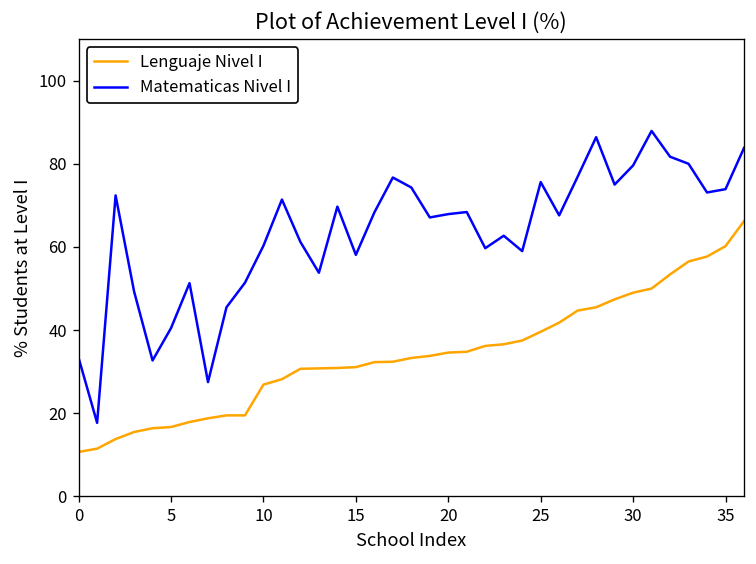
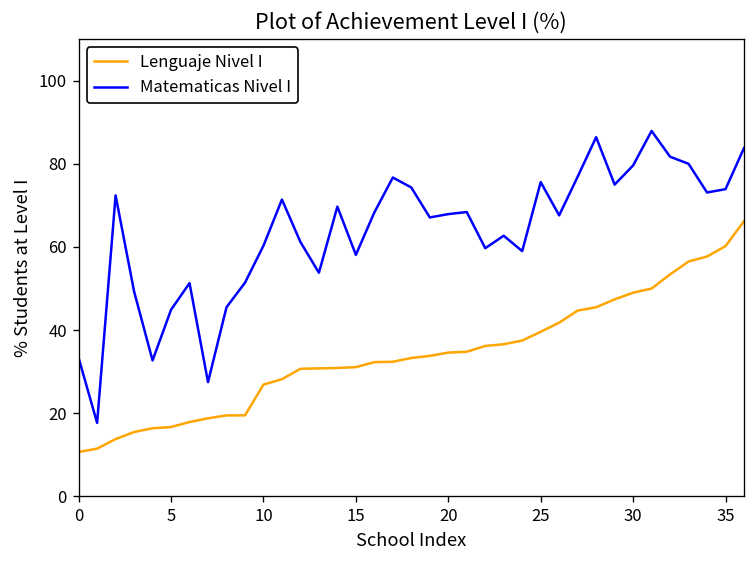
Matematicas Nivel I, 5: 41 -> 45
